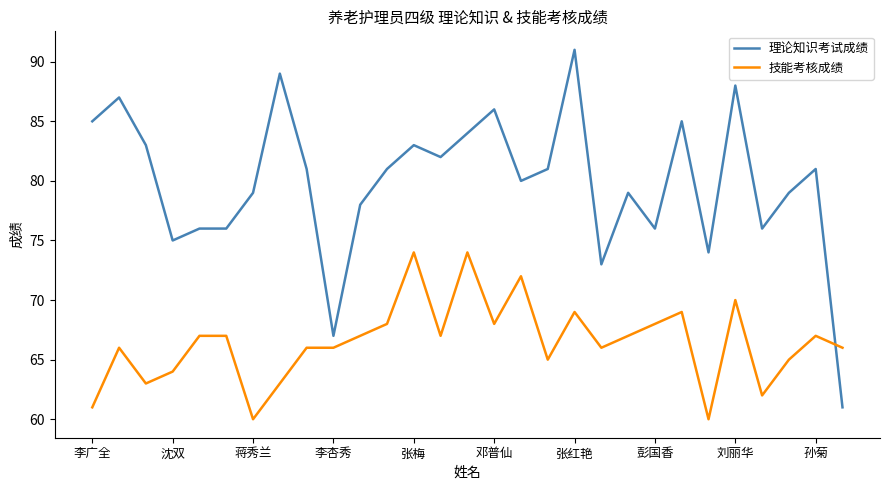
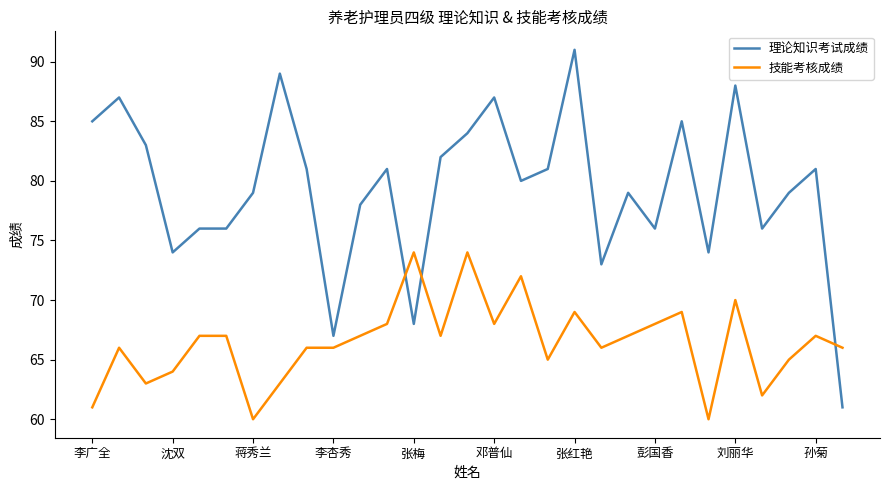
理论知识考试成绩, 沈双: 75 -> 74
理论知识考试成绩, 张梅: 83 -> 68
理论知识考试成绩, 邓普仙: 86 -> 87
